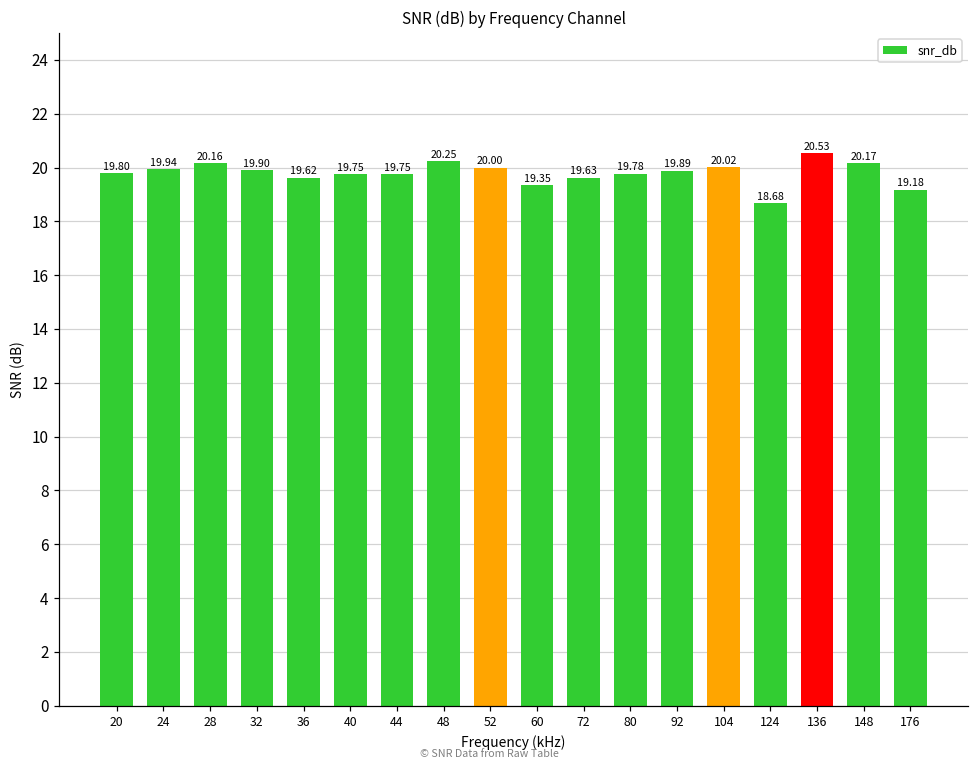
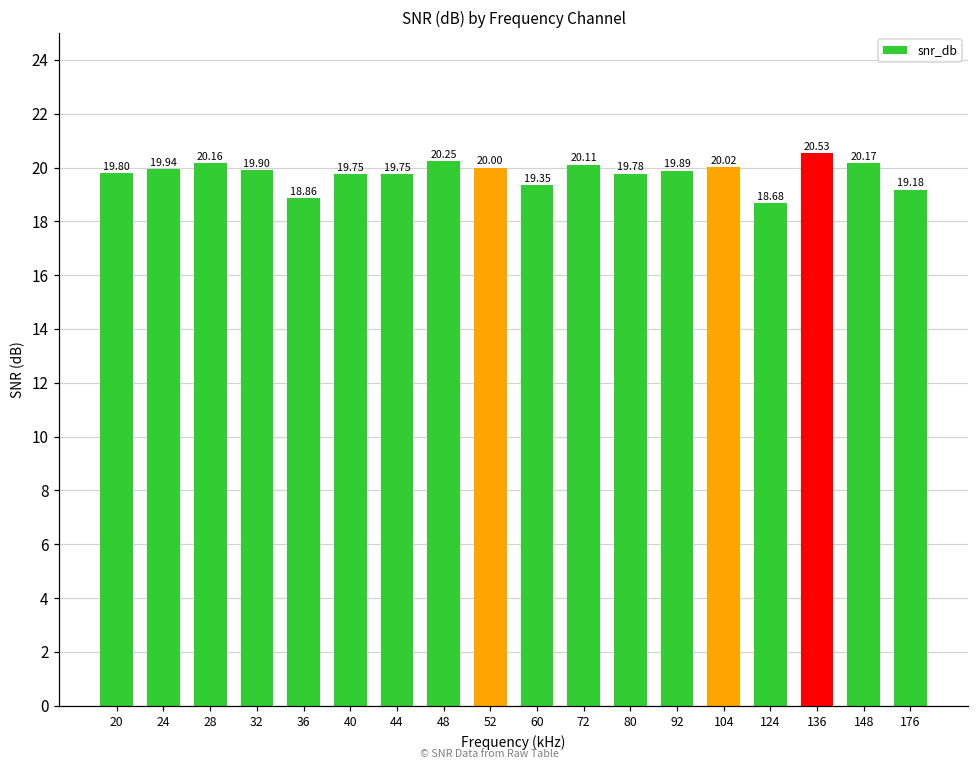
36: 19.62 -> 18.86
72: 19.63 -> 20.11
